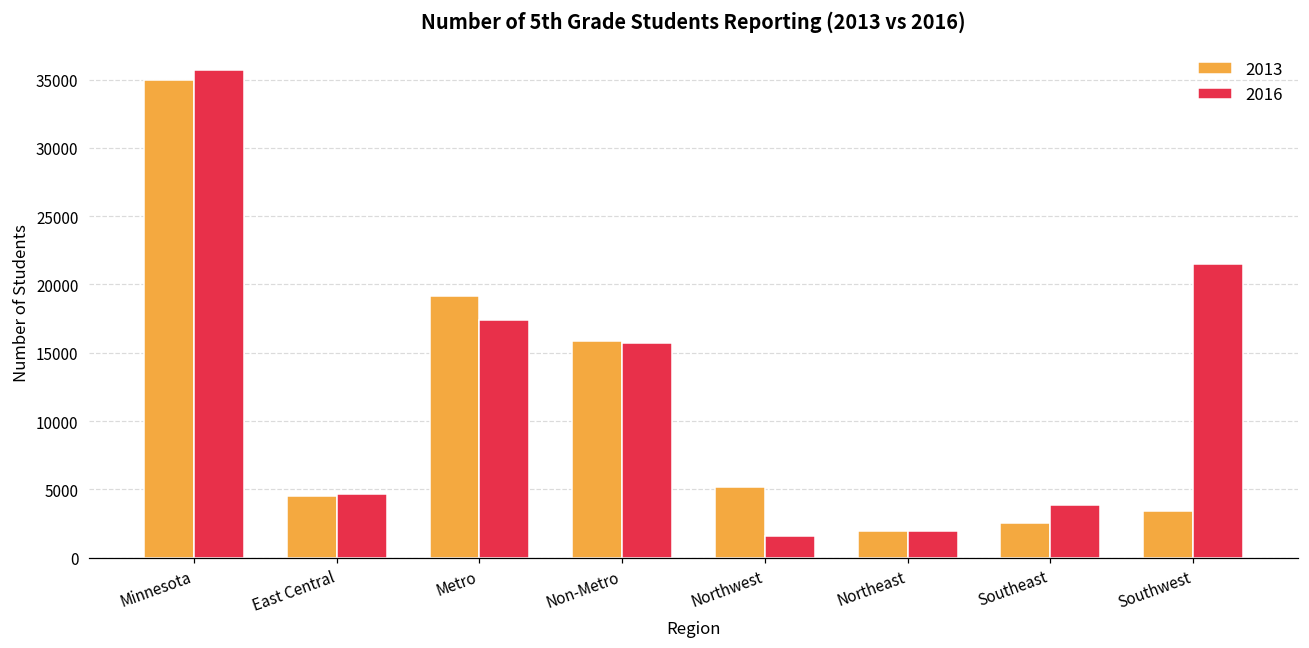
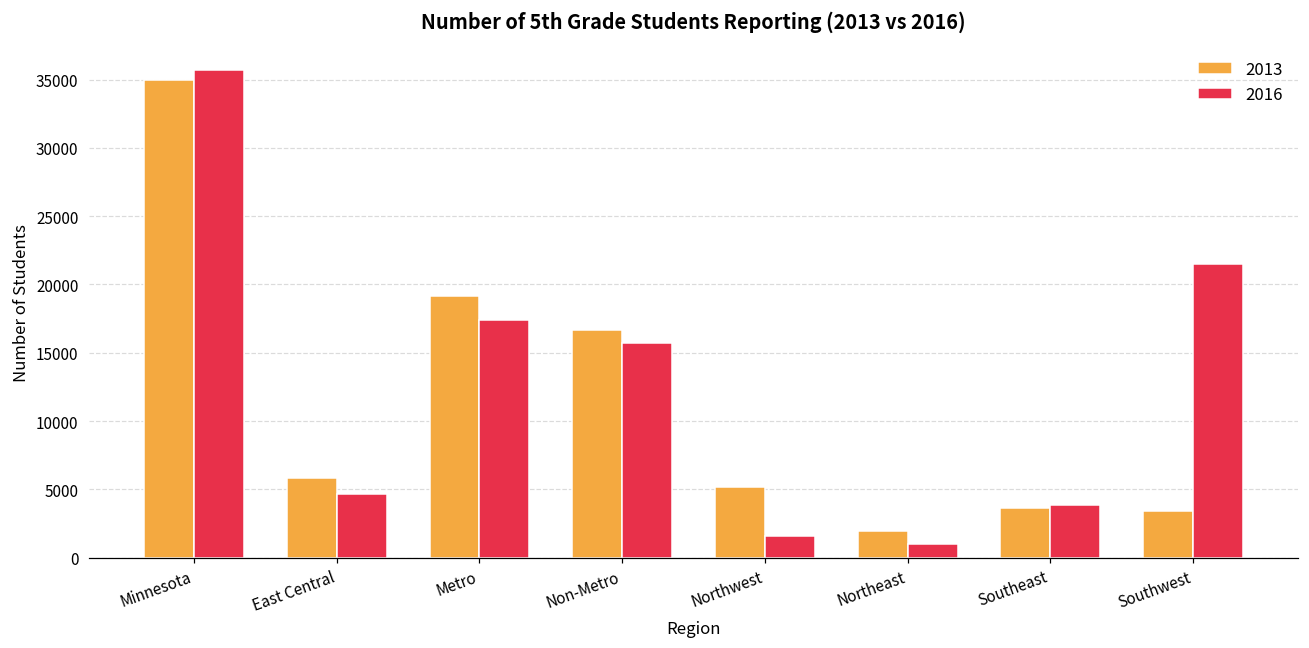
2013, East Central: 4500 -> 5900
2013, Non-Metro: 15900 -> 16700
2016, Northeast: 2000 -> 1000
2013, Southeast: 2600 -> 3600
